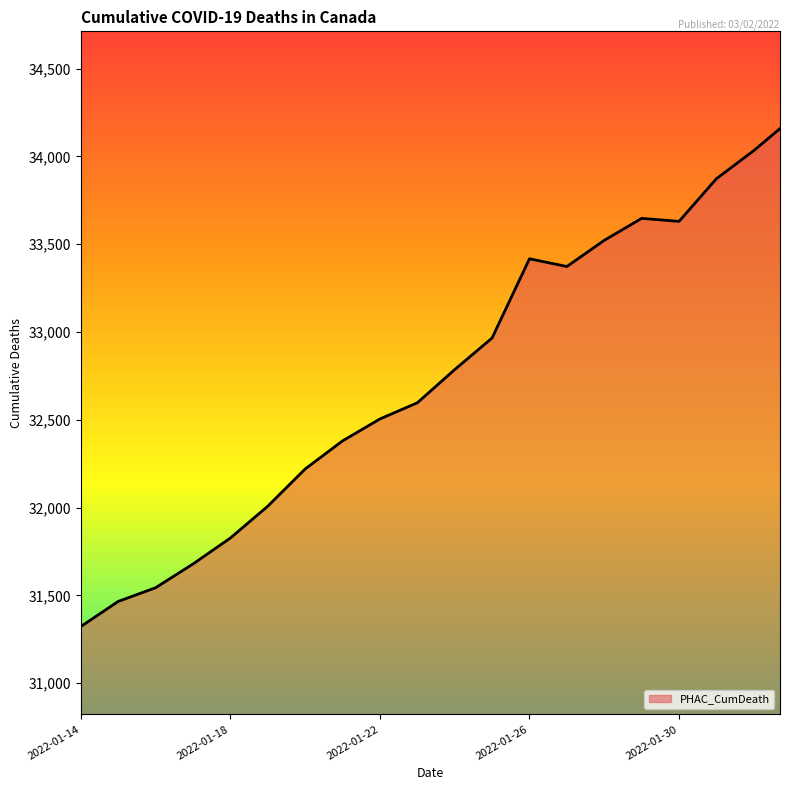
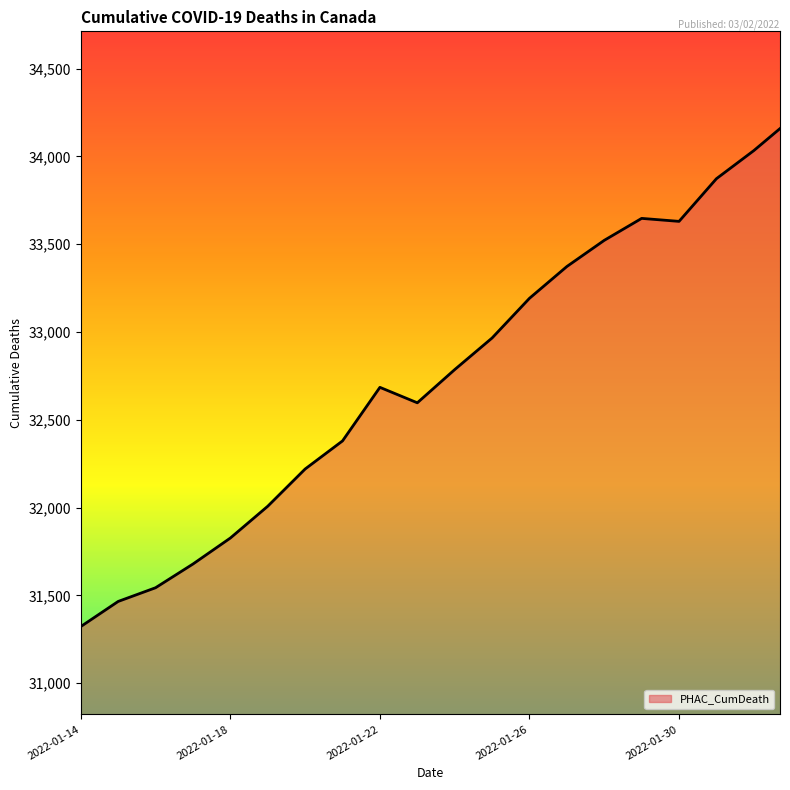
2022-01-22: 32,510 -> 32,690
2022-01-26: 33,420 -> 33,190
